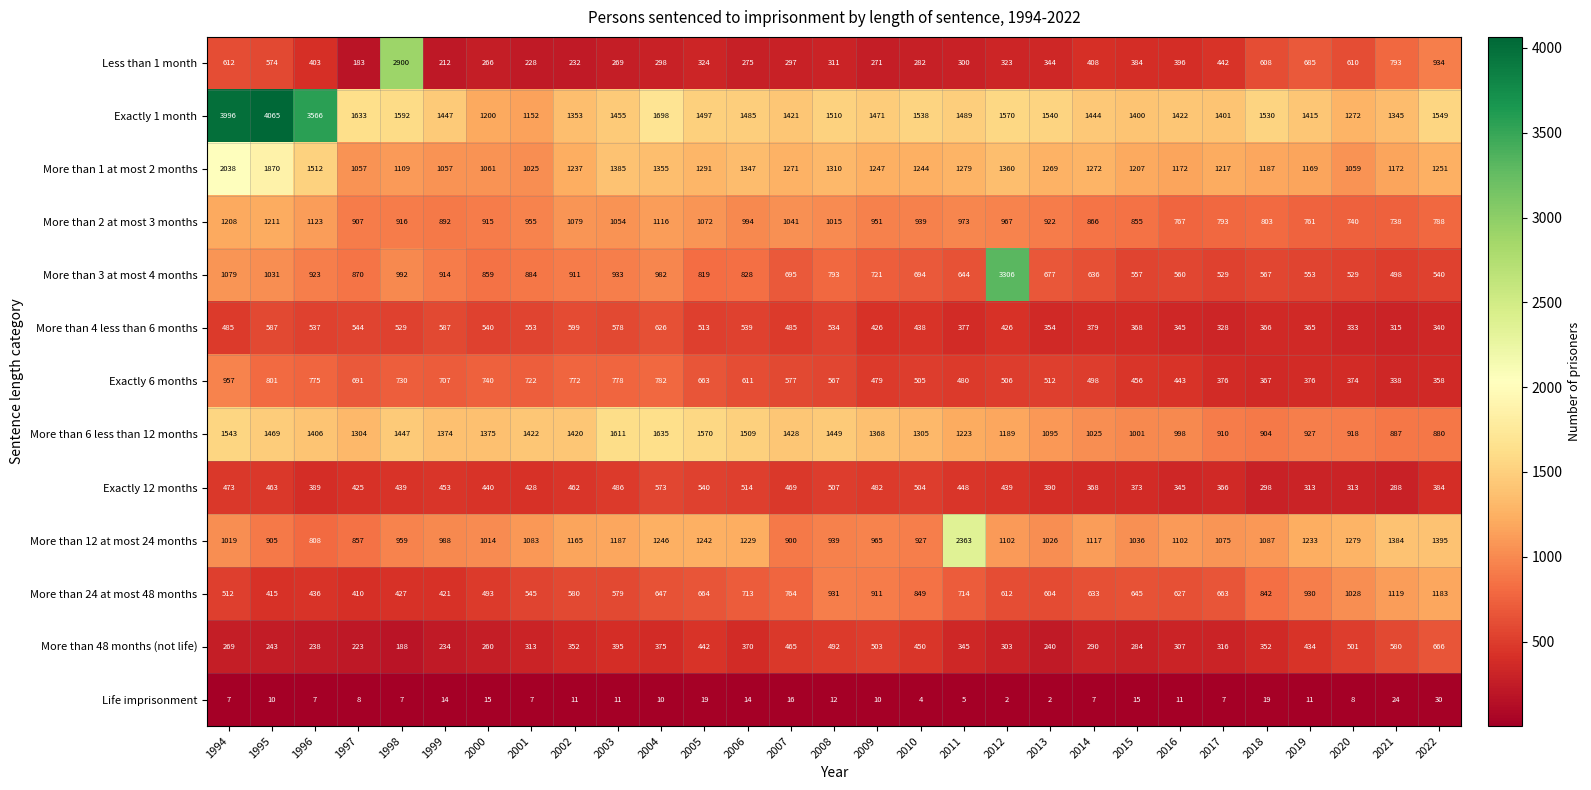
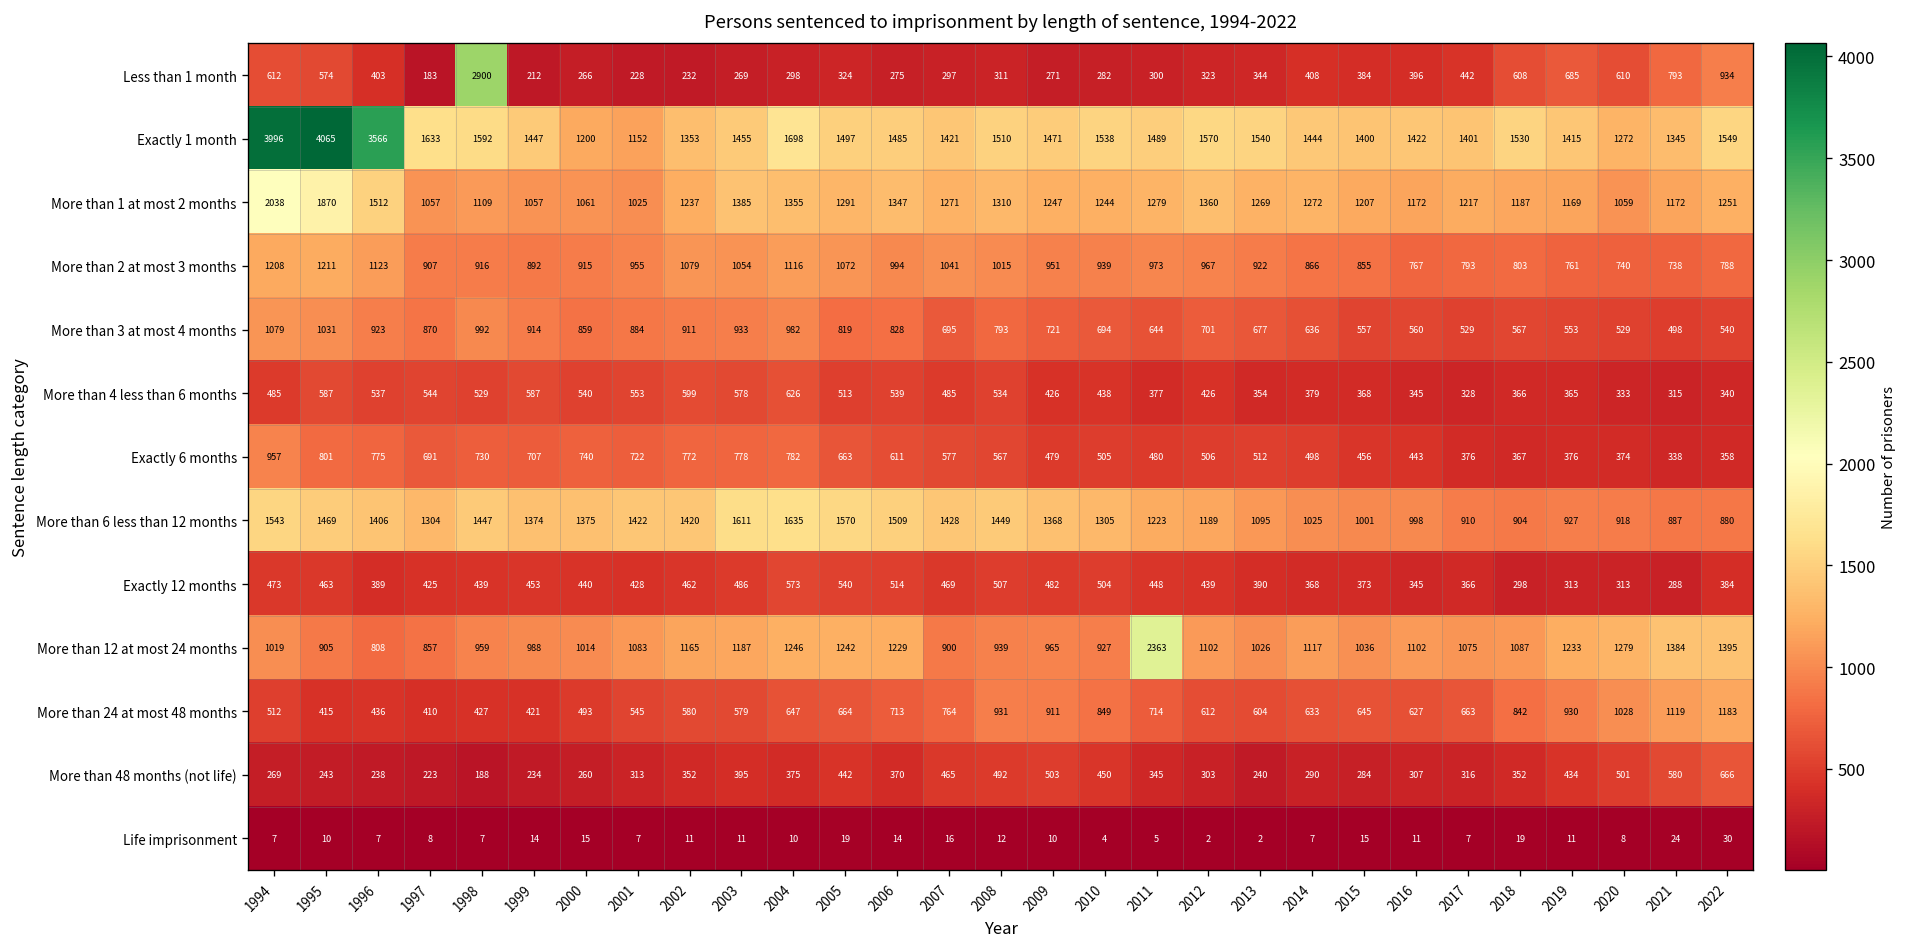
More than 3 at most 4 months, 2012: 3306 -> 701
